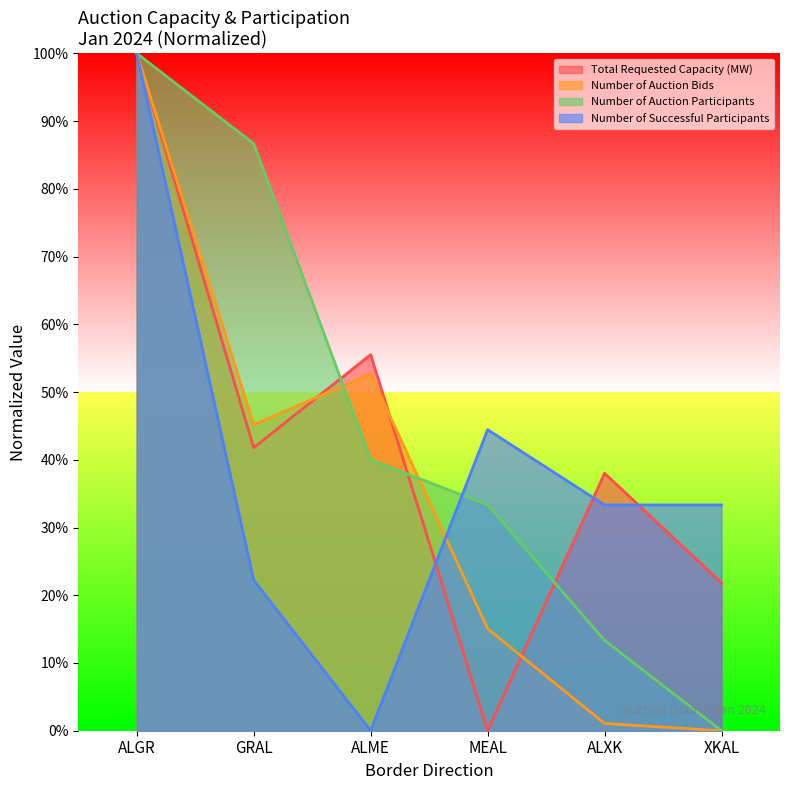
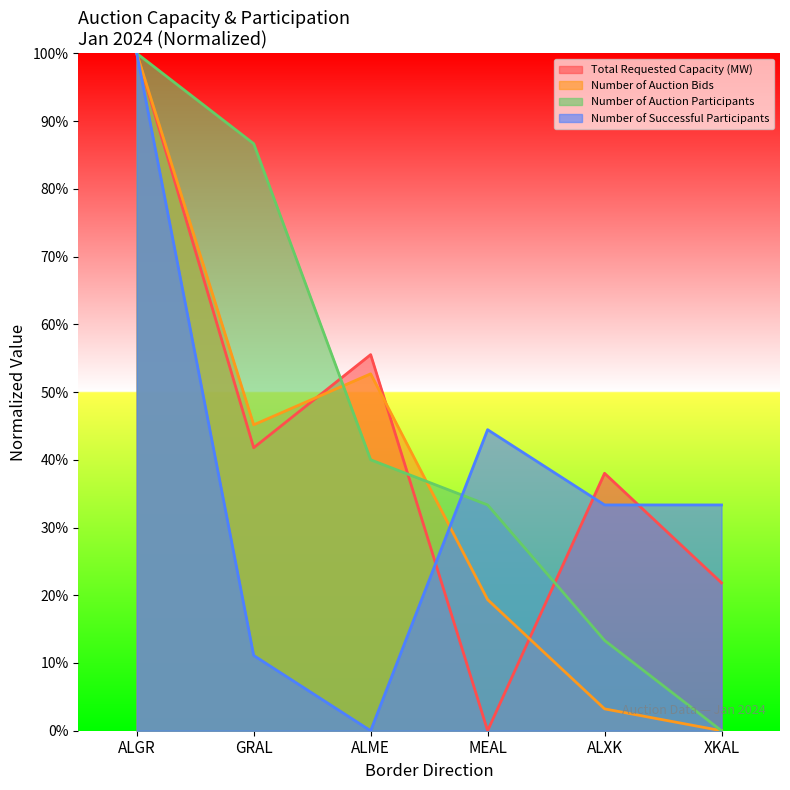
Number of Successful Participants, GRAL: 22% -> 11%
Number of Auction Bids, MEAL: 15% -> 19%
Number of Auction Bids, ALXK: 1% -> 3%
